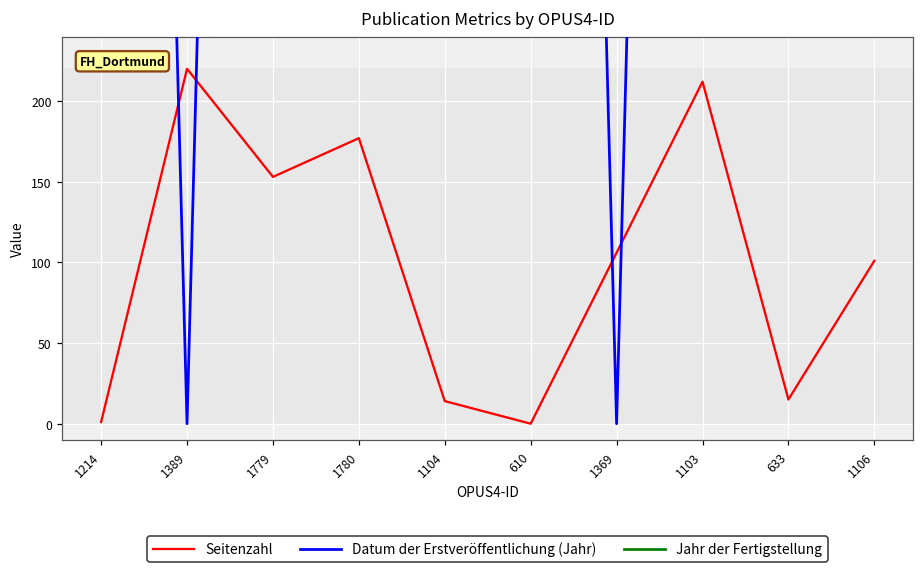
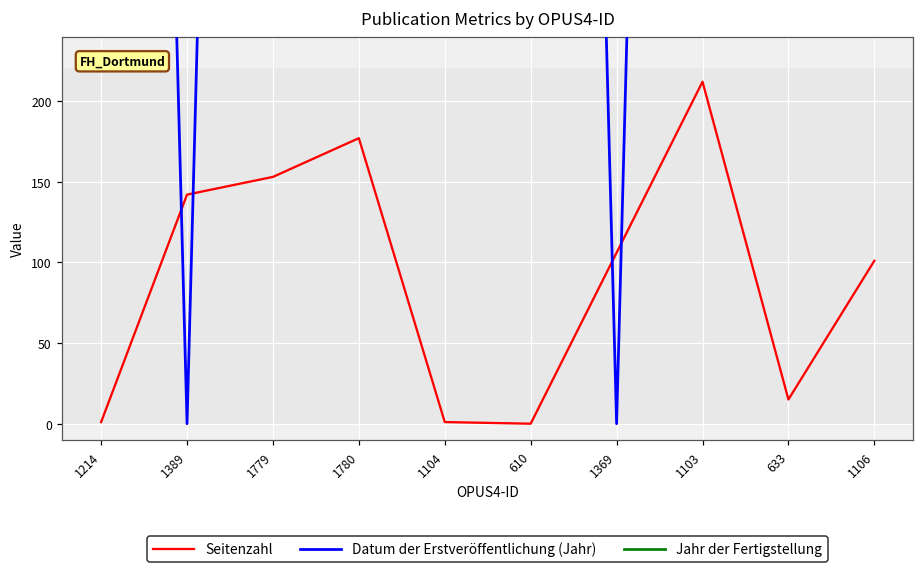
Seitenzahl, 1389: 220 -> 142
Seitenzahl, 1104: 14 -> 1
